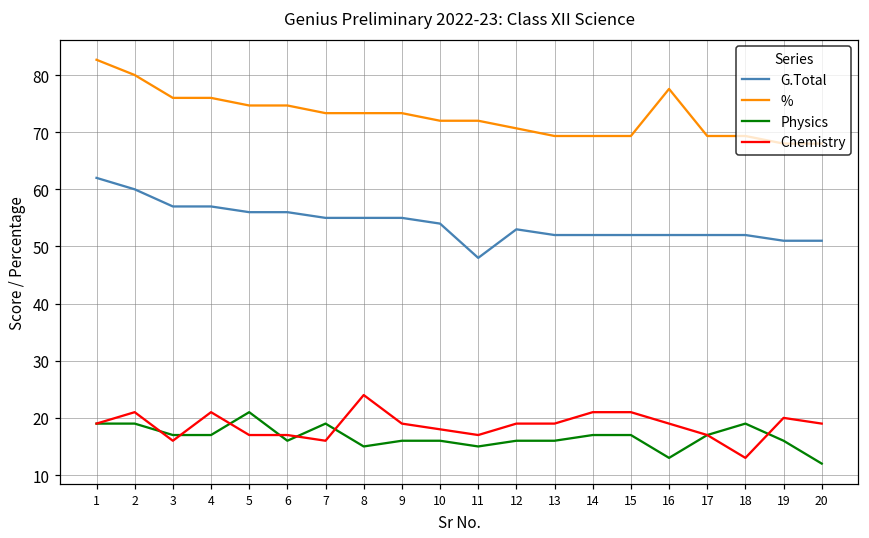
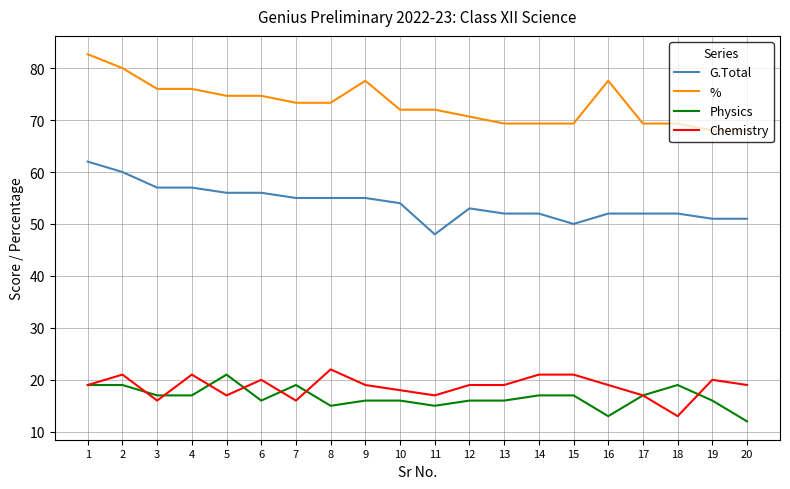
Chemistry, 6: 17 -> 20
Chemistry, 8: 24 -> 22
%, 9: 73 -> 78
G.Total, 15: 52 -> 50
